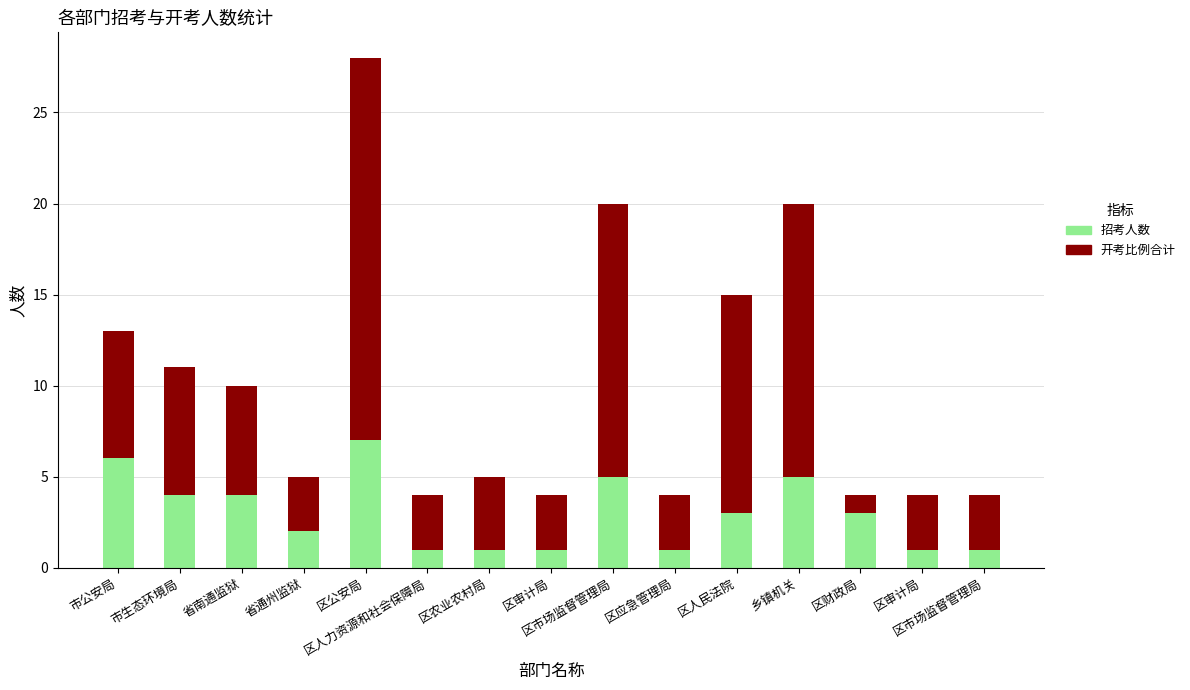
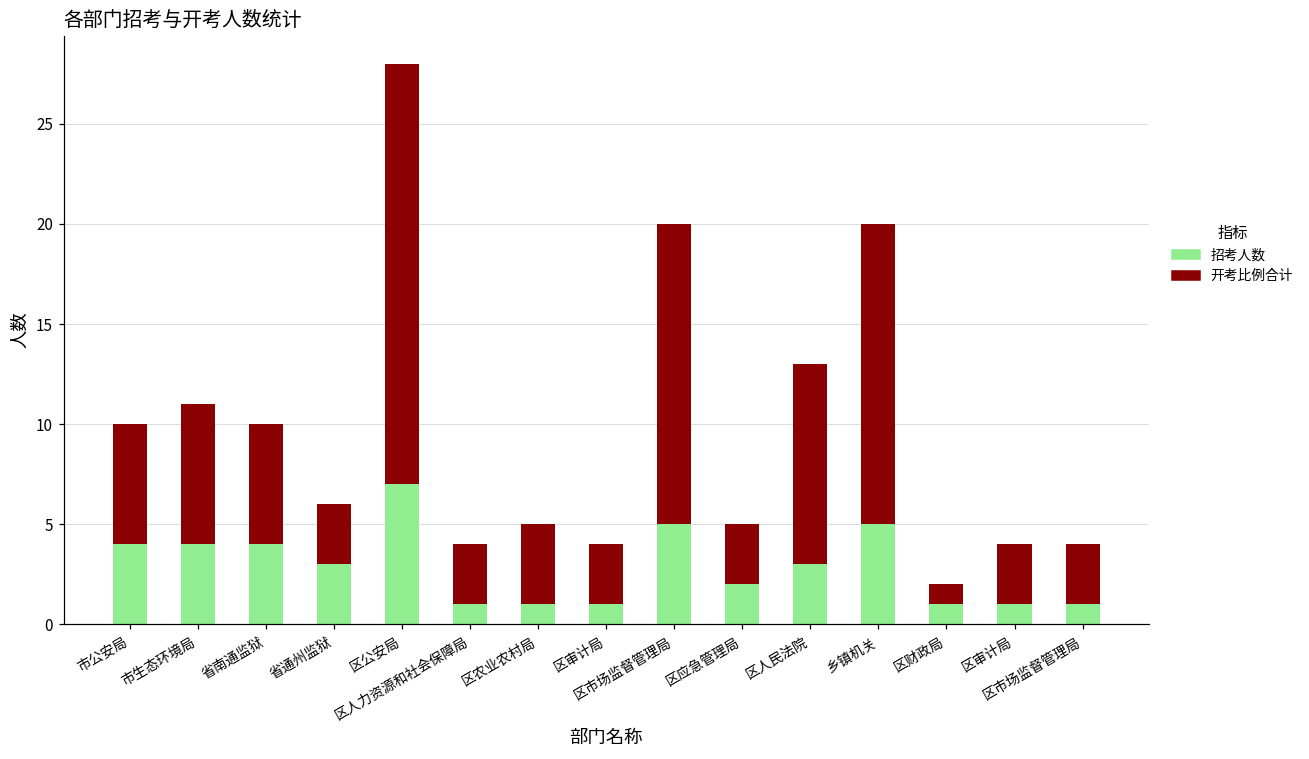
招考人数, 市公安局: 6 -> 4
开考比例合计, 市公安局: 7 -> 6
招考人数, 省通州监狱: 2 -> 3
招考人数, 区应急管理局: 1 -> 2
开考比例合计, 区人民法院: 12 -> 10
招考人数, 区财政局: 3 -> 1
